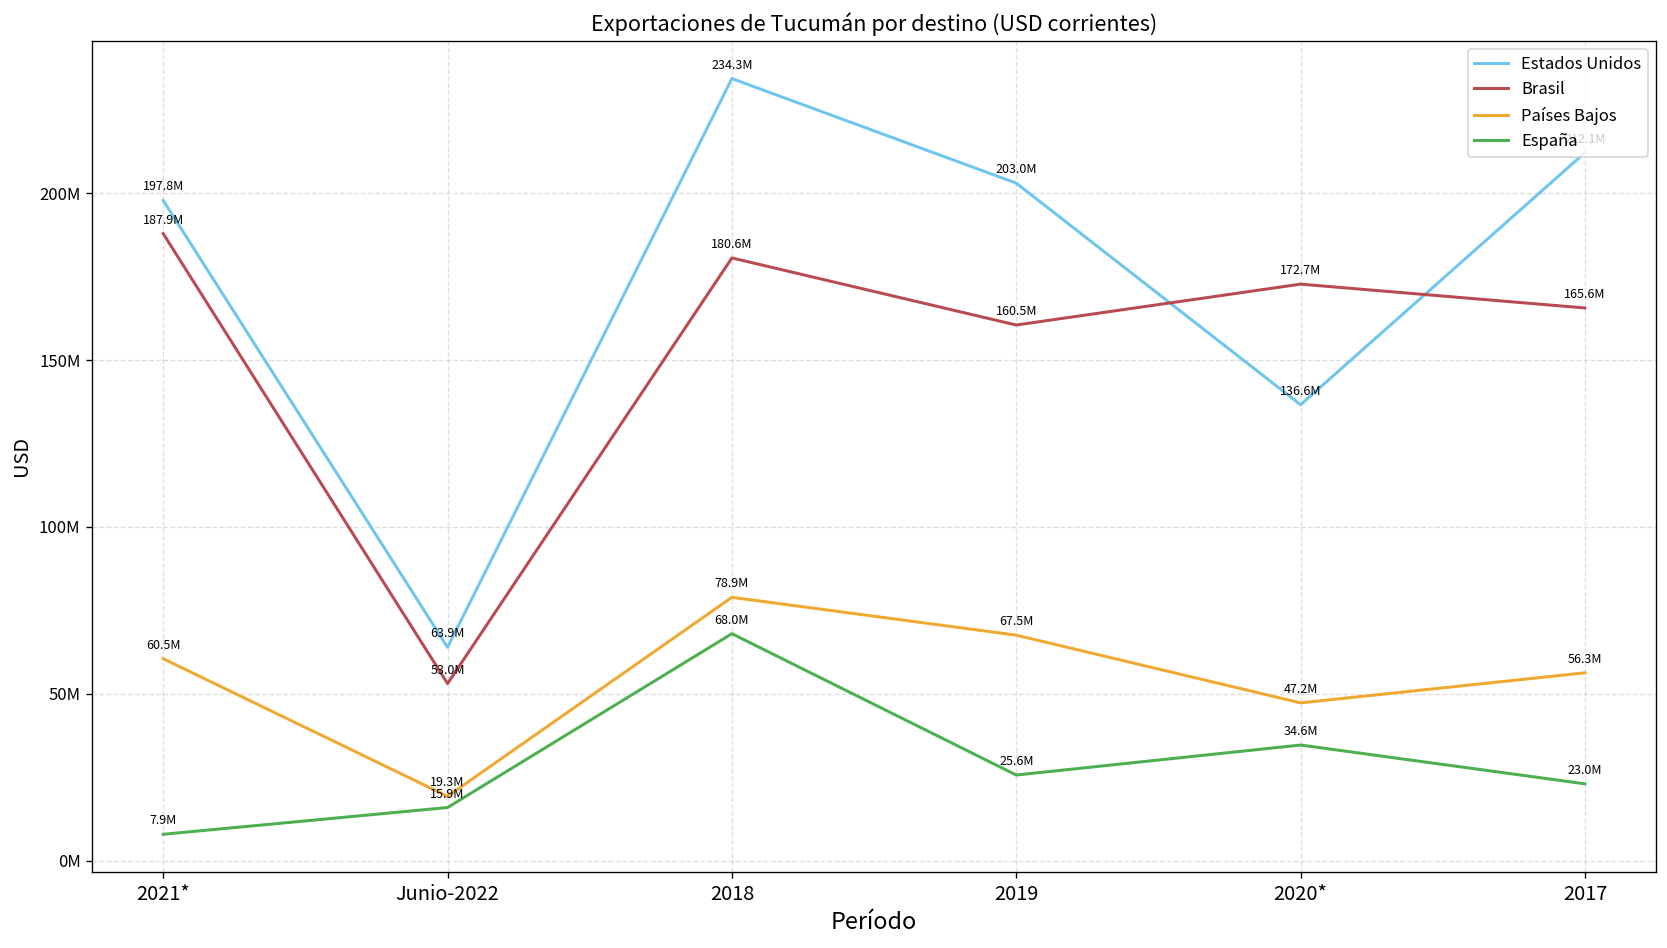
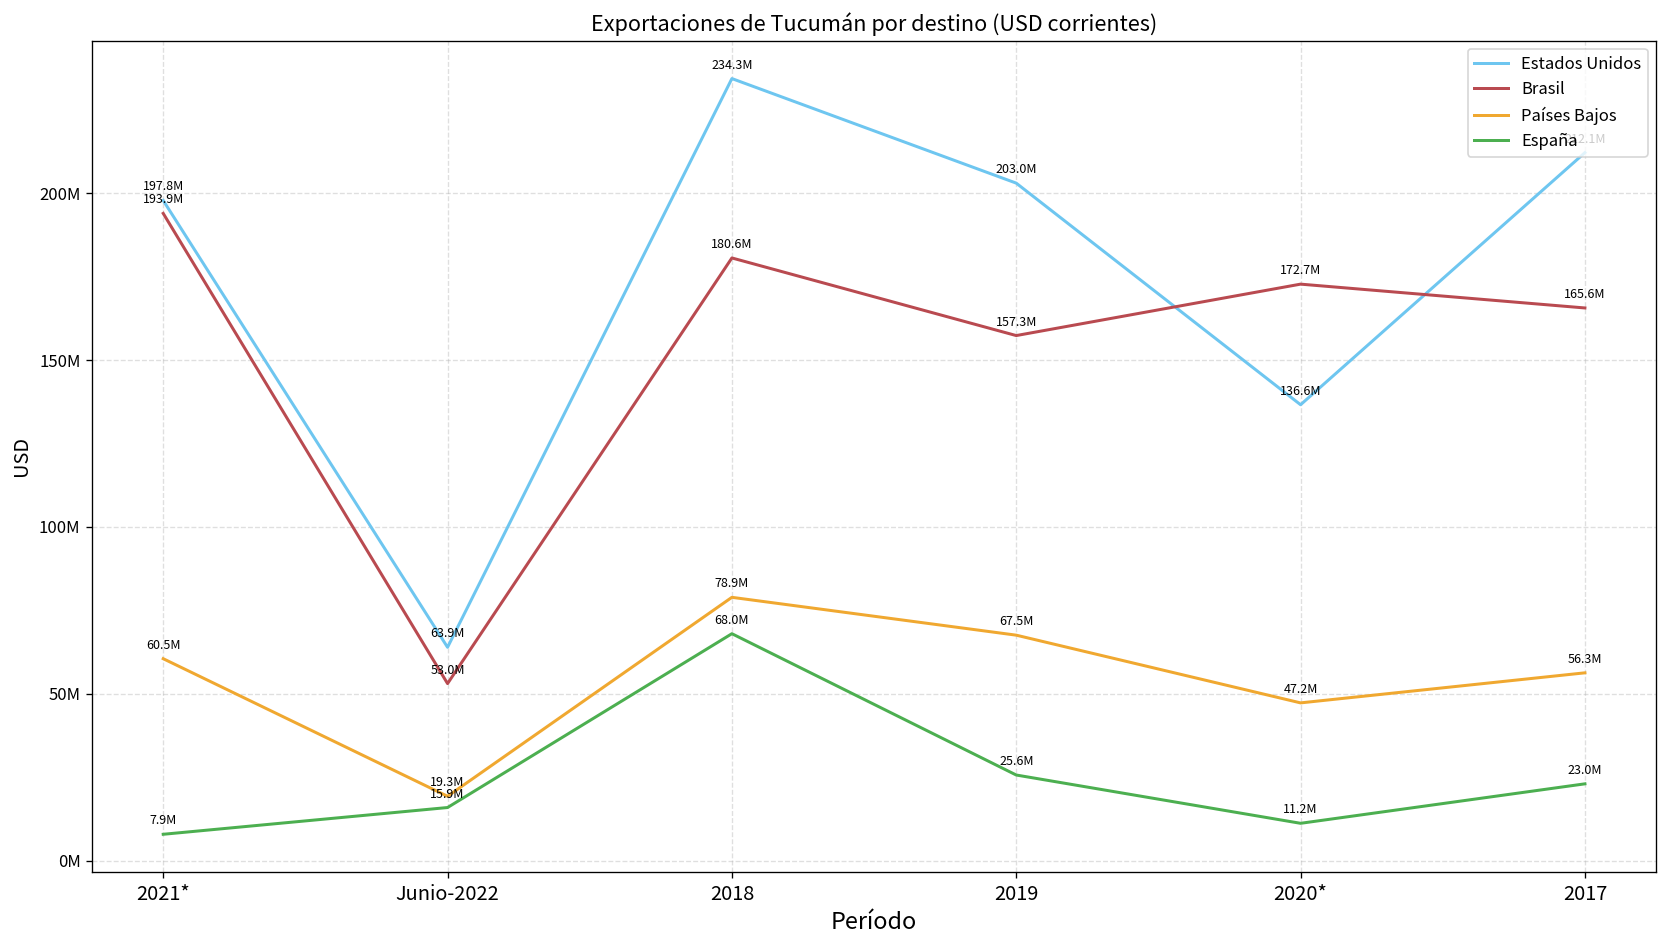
Brasil, 2021*: 187.9M -> 193.9M
Brasil, 2019: 160.5M -> 157.3M
España, 2020*: 34.6M -> 11.2M
